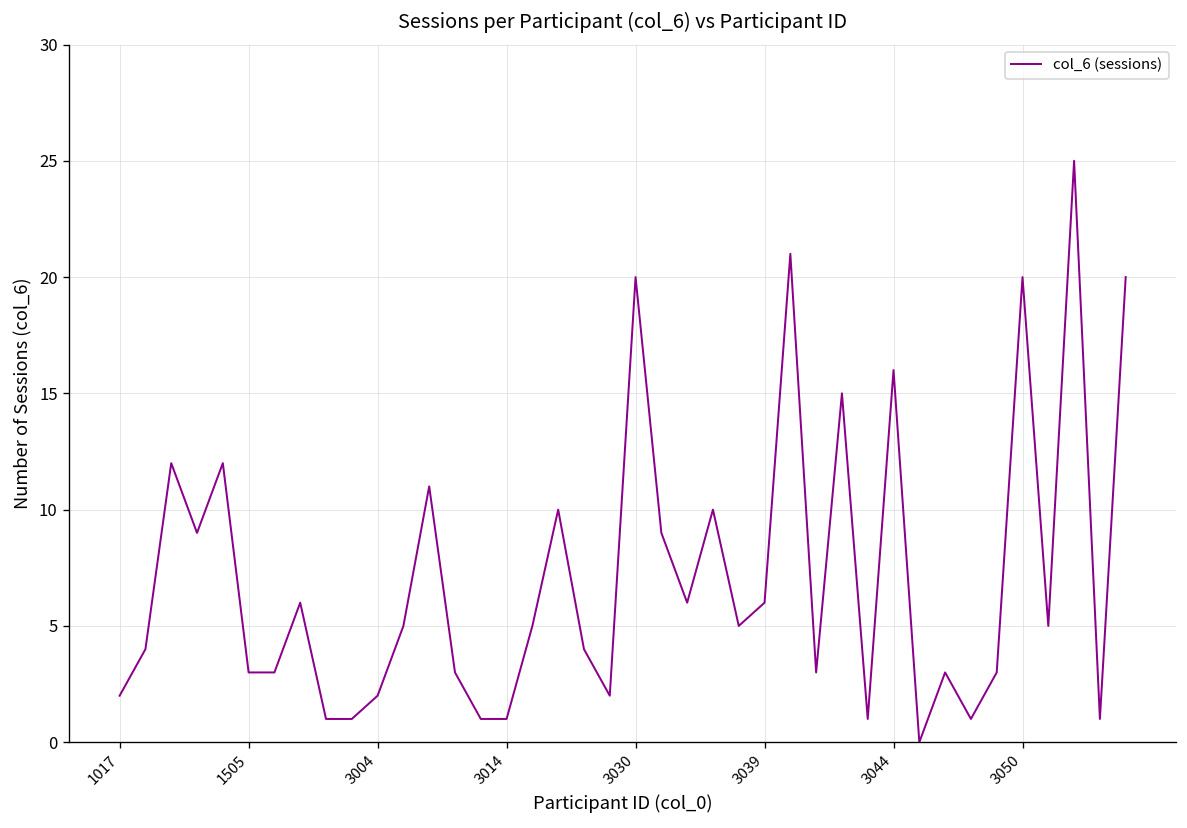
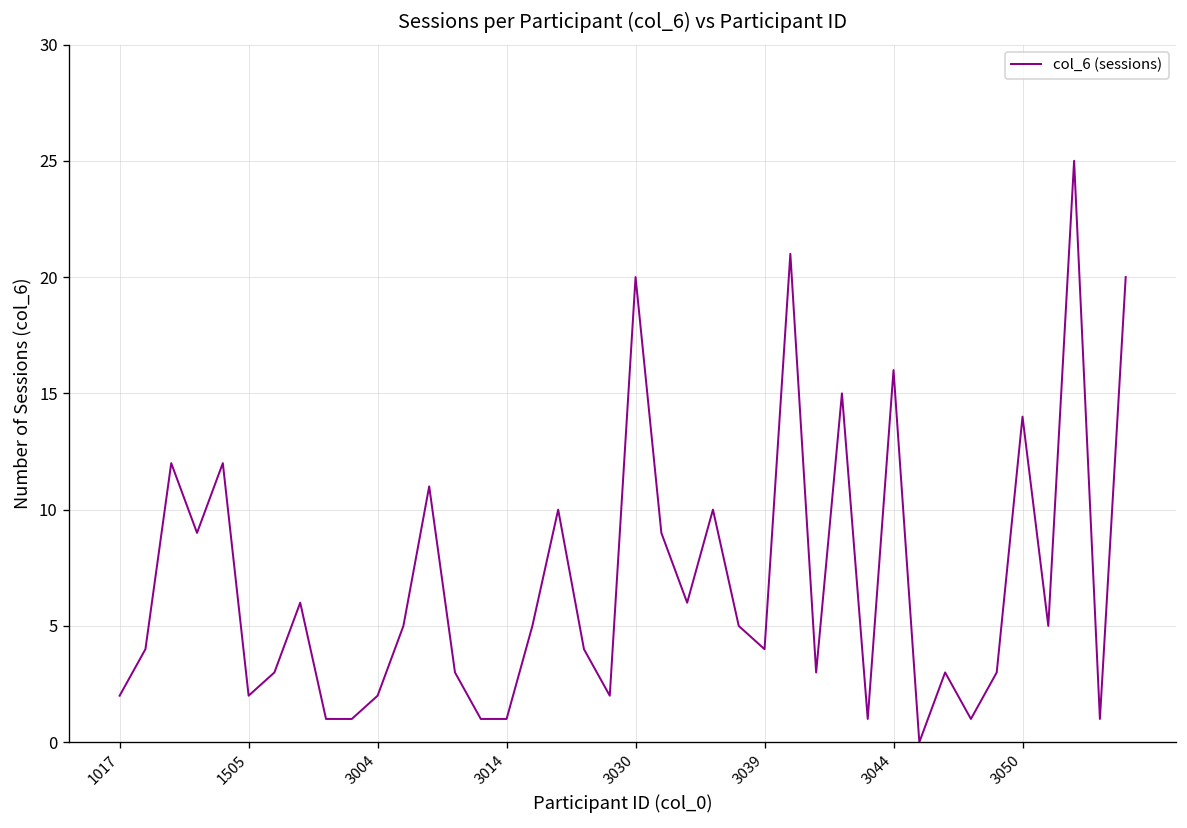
1505: 3 -> 2
3039: 6 -> 4
3050: 20 -> 14
